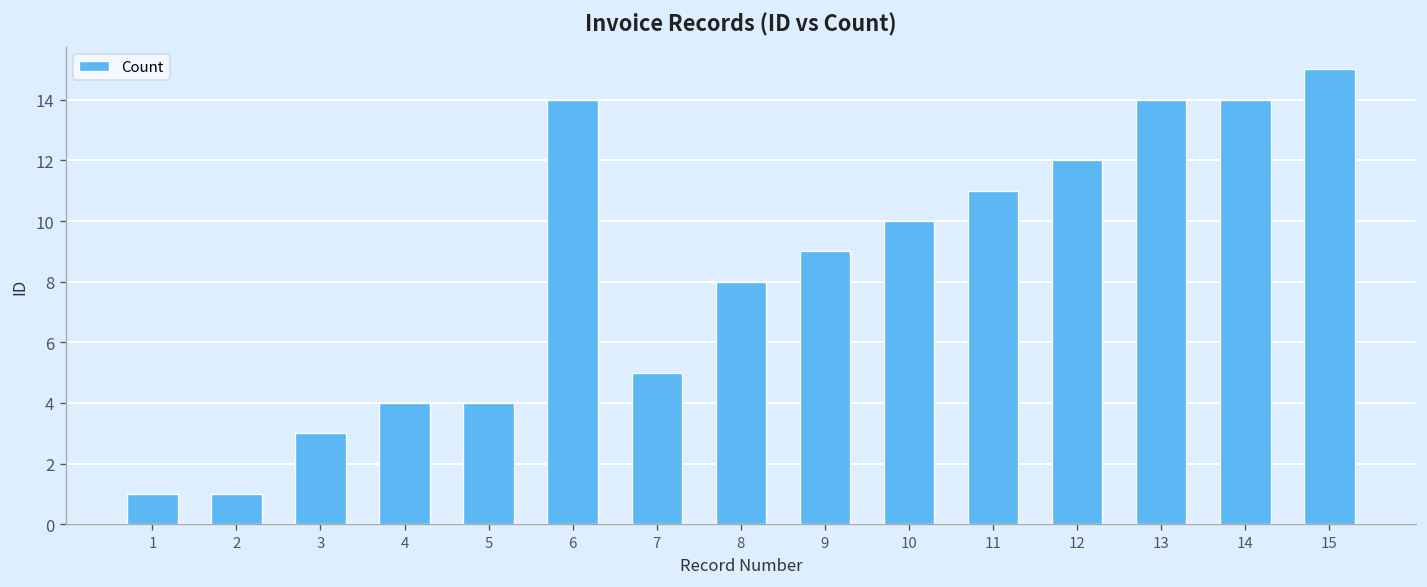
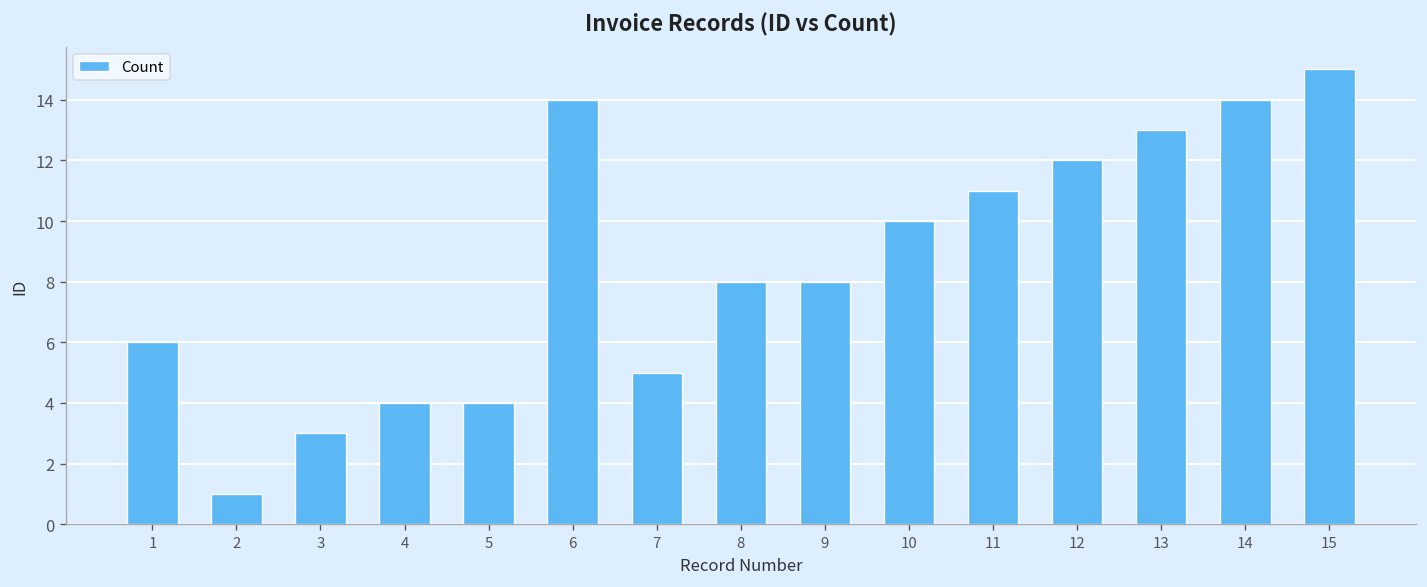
1: 1 -> 6
9: 9 -> 8
13: 14 -> 13
